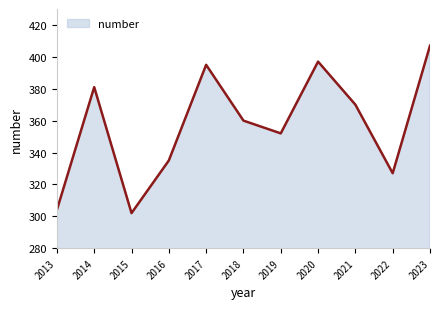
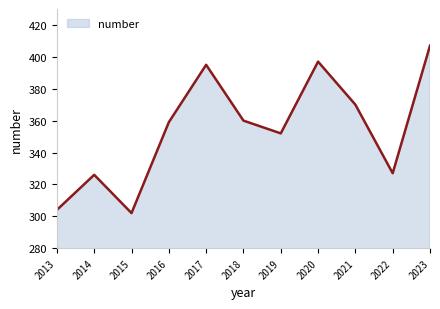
2014: 381 -> 326
2016: 335 -> 359
